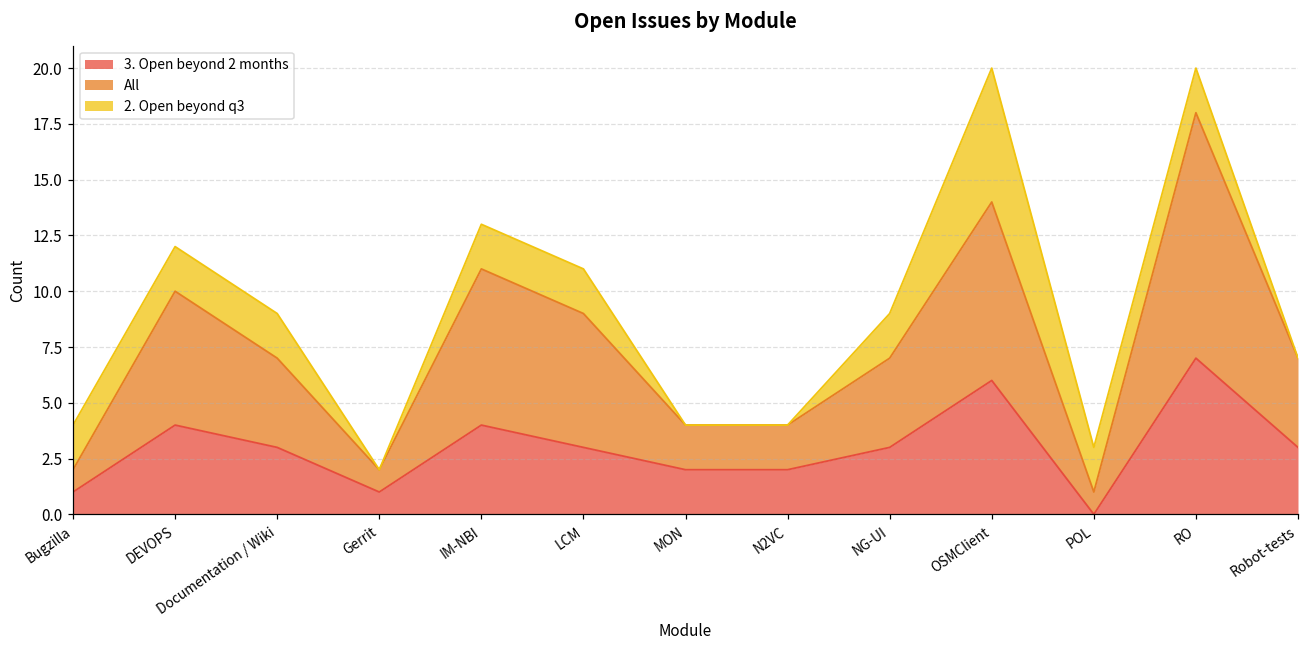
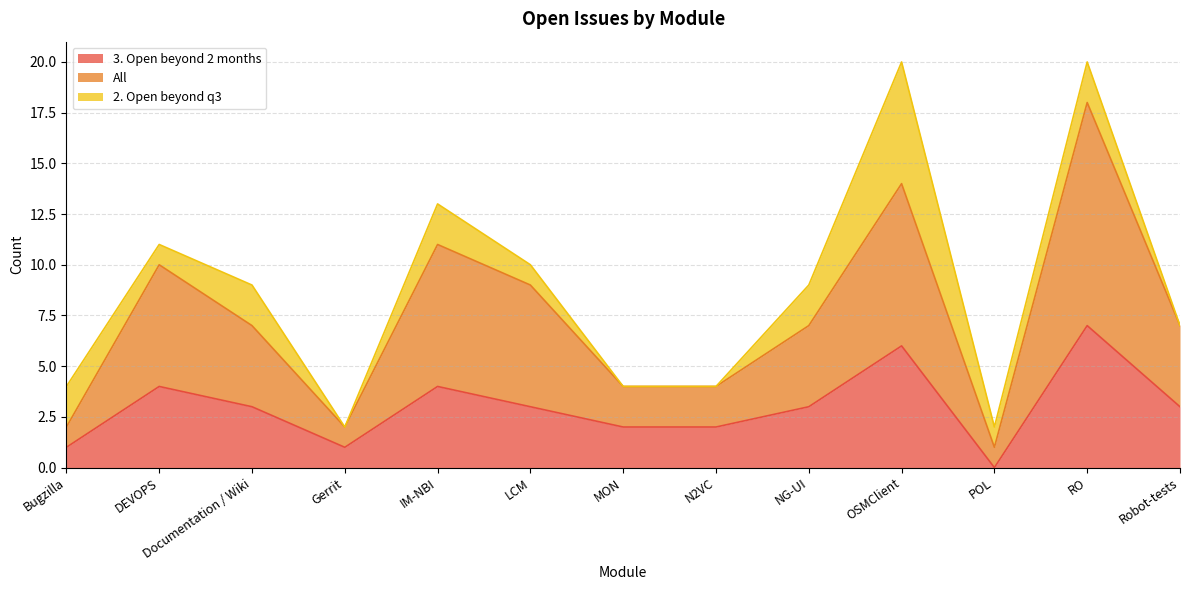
2. Open beyond q3, DEVOPS: 2 -> 1
2. Open beyond q3, LCM: 2 -> 1
2. Open beyond q3, POL: 2 -> 1
